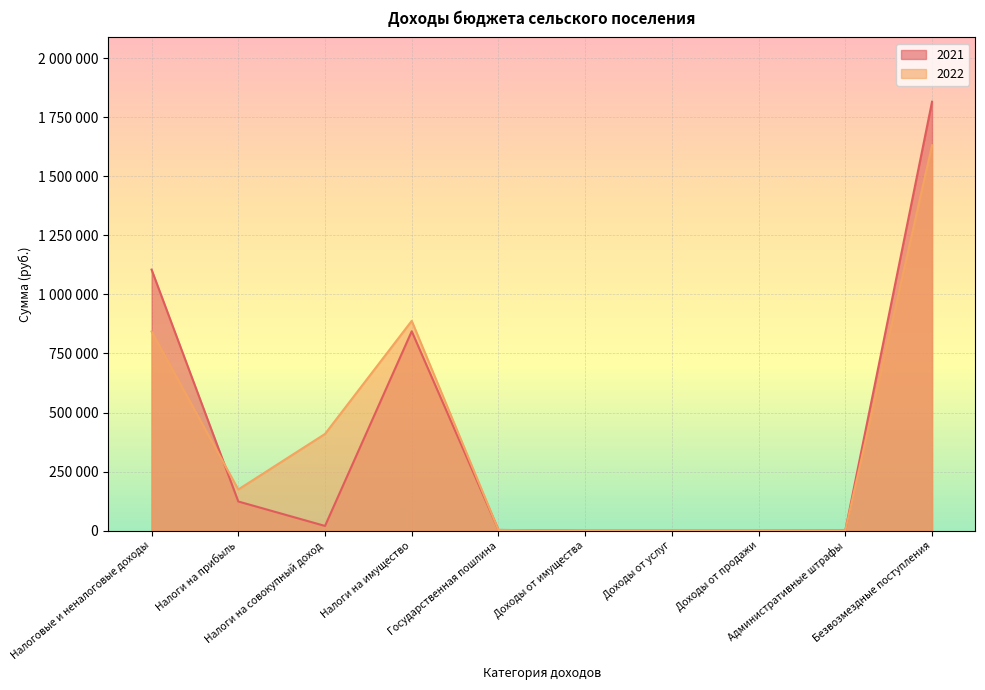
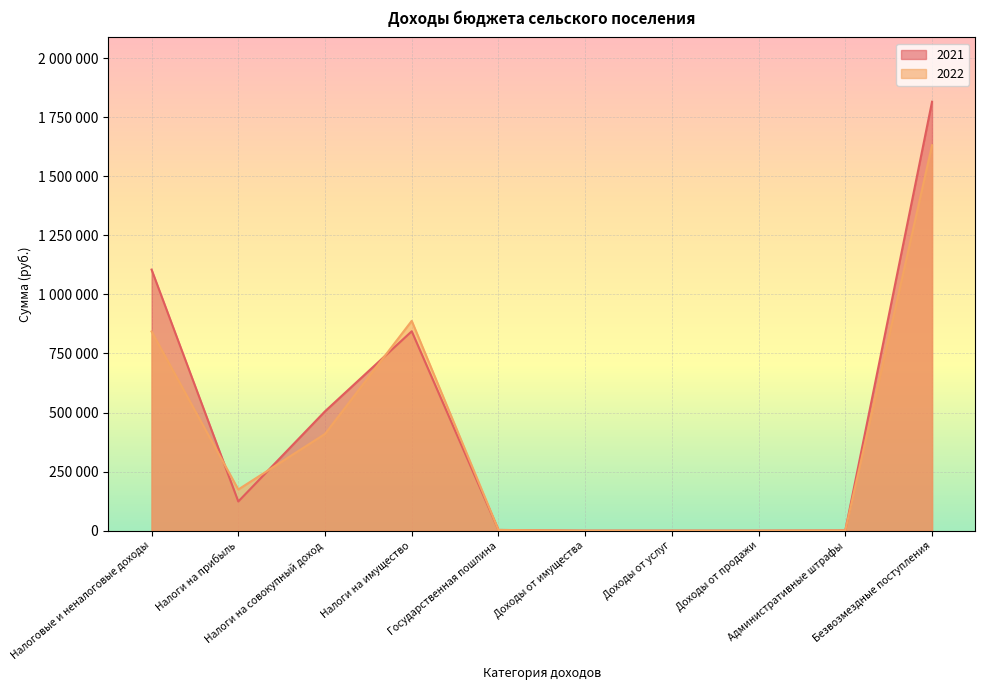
2021, Налоги на совокупный доход: 20000 -> 510000
